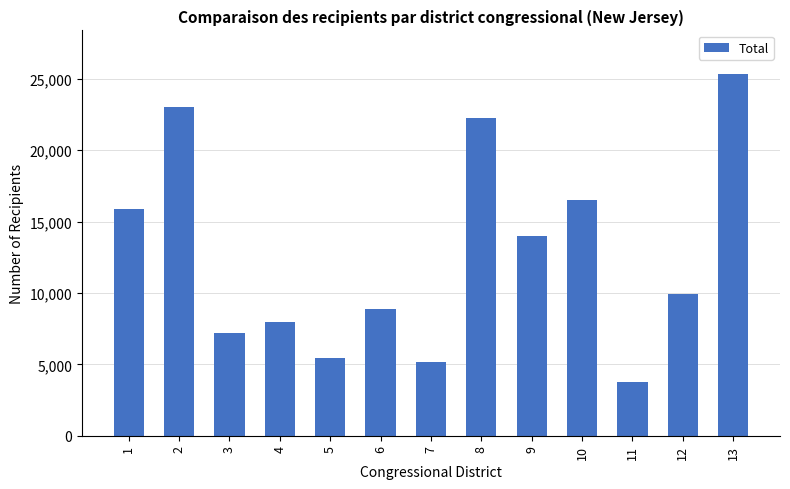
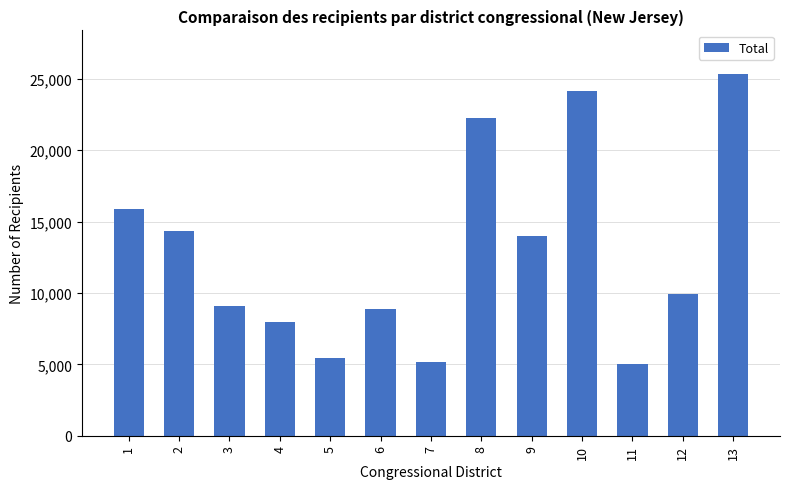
2: 23,000 -> 14,400
3: 7,200 -> 9,100
10: 16,500 -> 24,200
11: 3,800 -> 5,000
